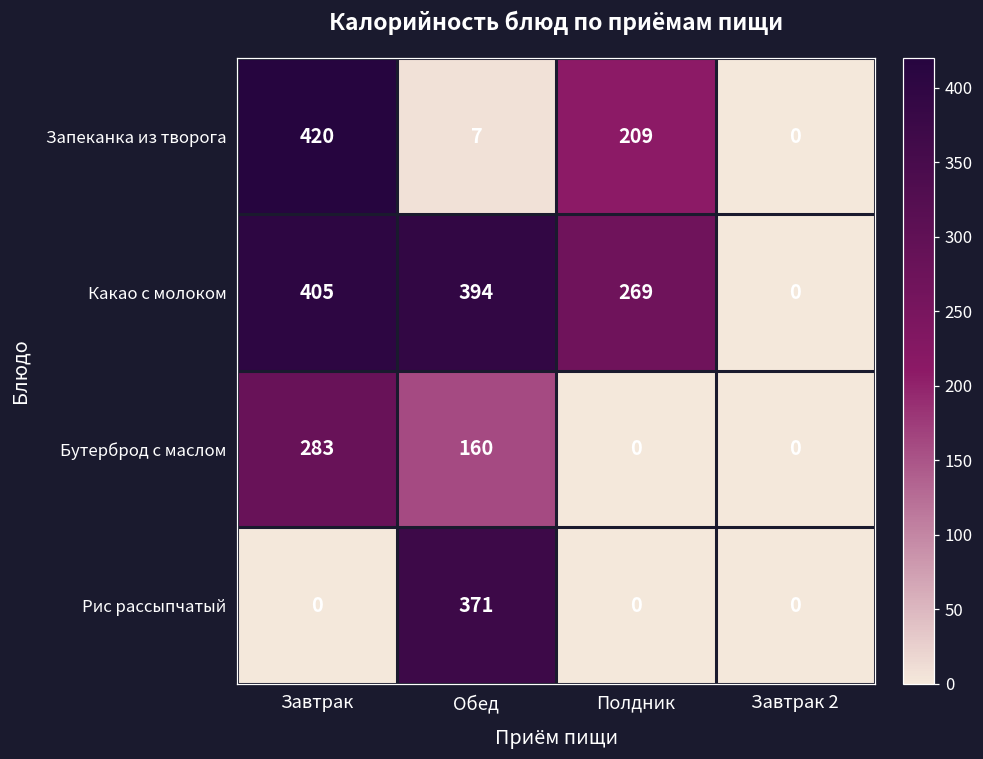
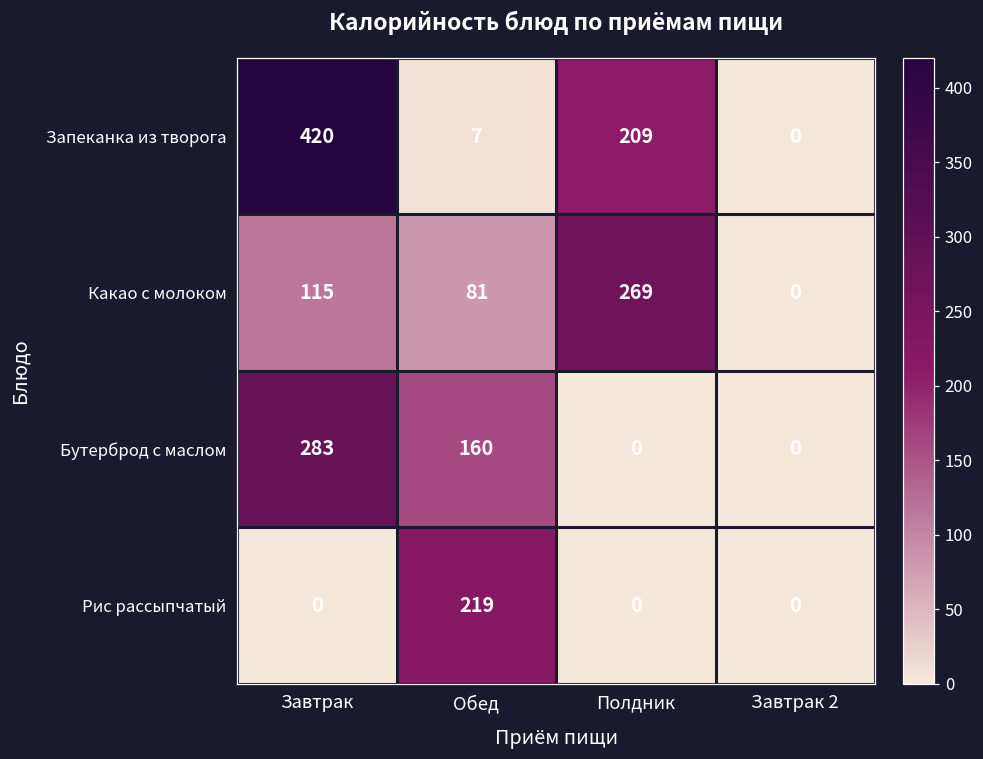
Какао с молоком, Завтрак: 405 -> 115
Какао с молоком, Обед: 394 -> 81
Рис рассыпчатый, Обед: 371 -> 219
